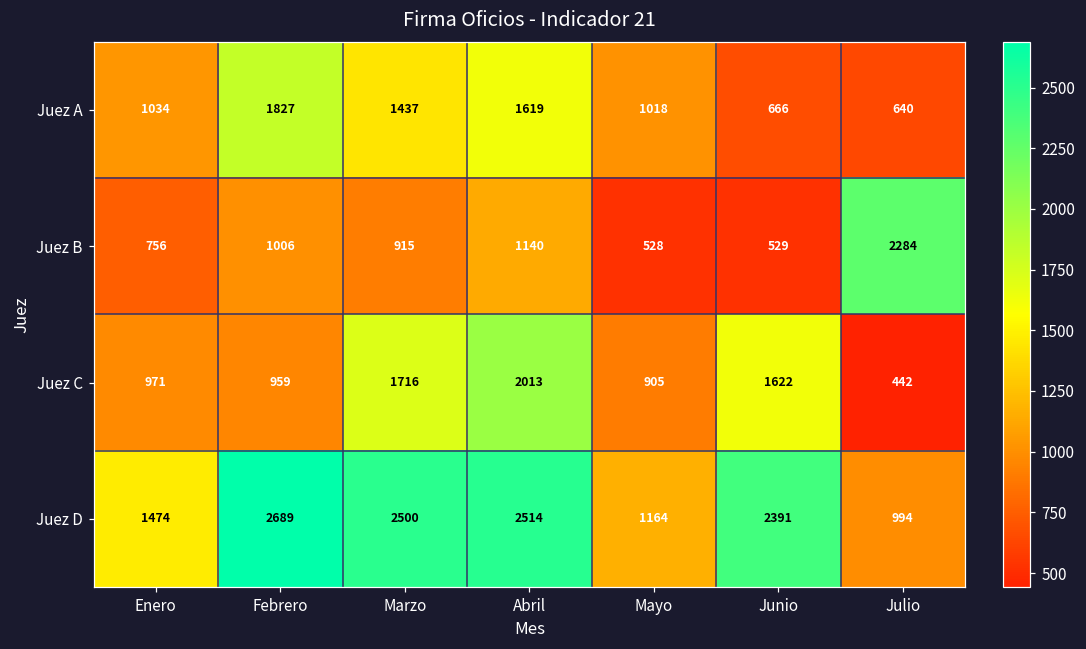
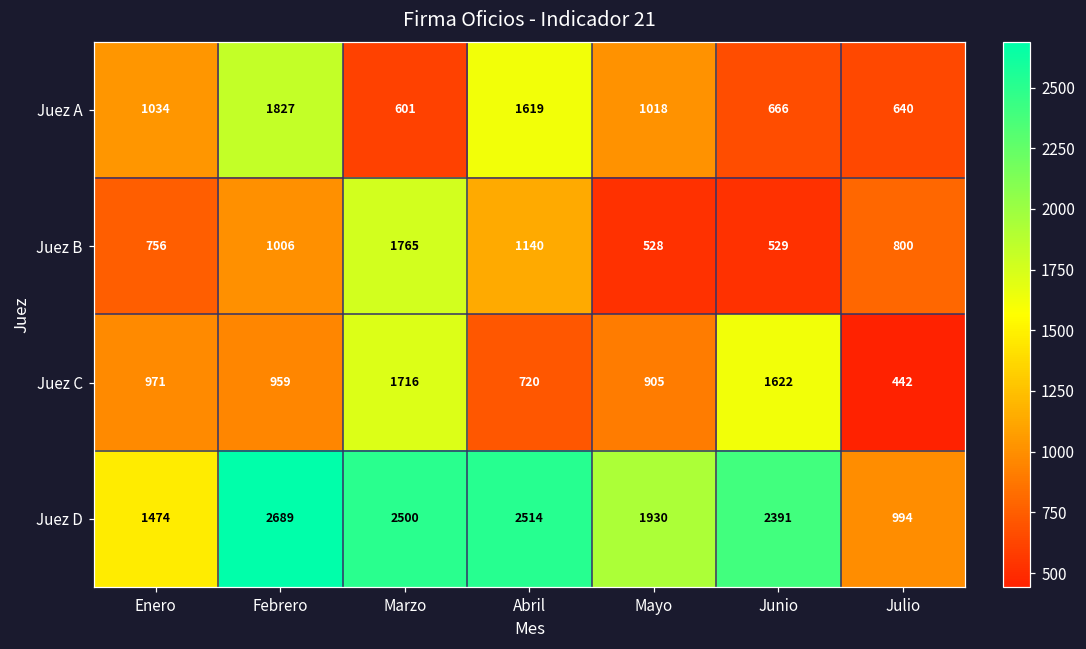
Juez A, Marzo: 1437 -> 601
Juez B, Marzo: 915 -> 1765
Juez B, Julio: 2284 -> 800
Juez C, Abril: 2013 -> 720
Juez D, Mayo: 1164 -> 1930
